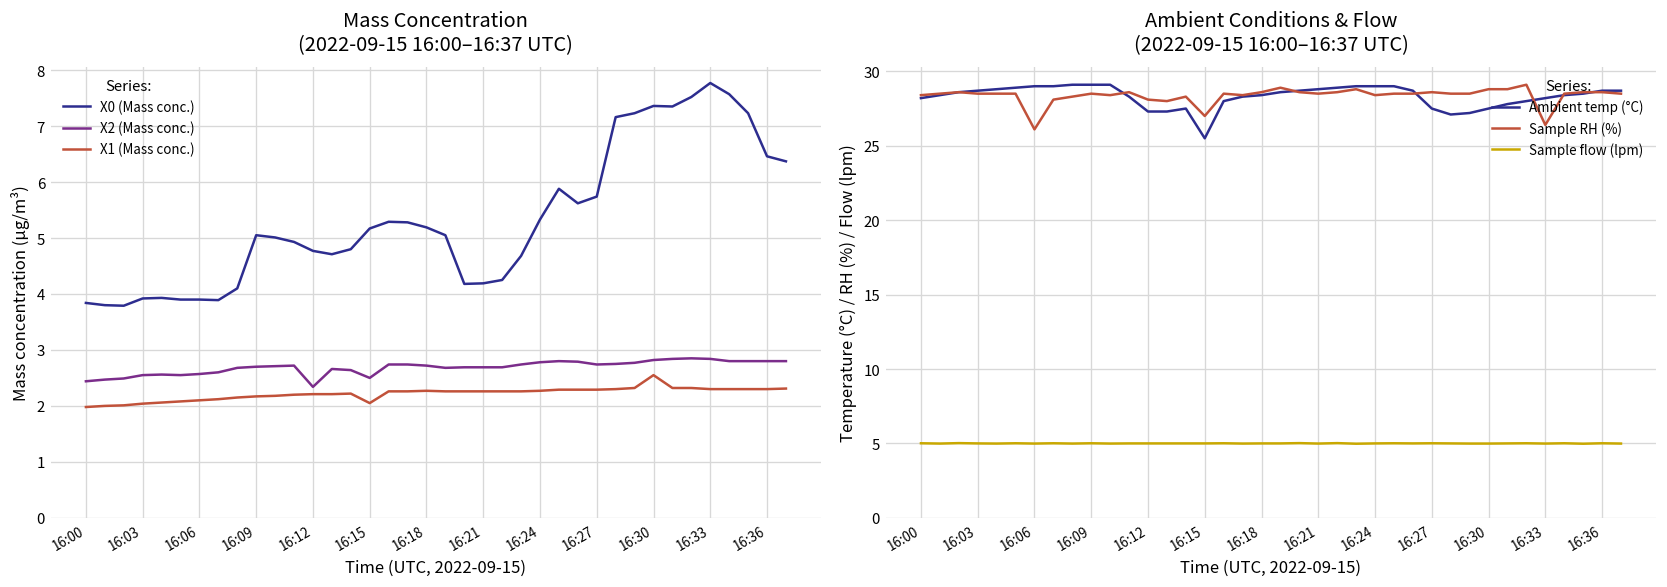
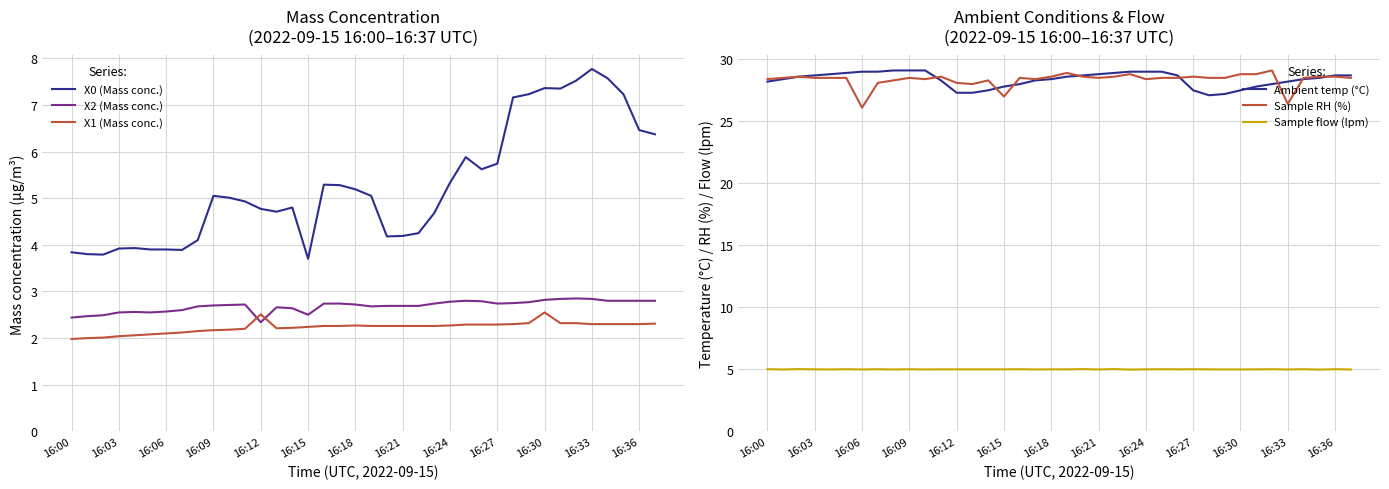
Mass Concentration (2022-09-15 16:00–16:37 UTC), X1 (Mass conc.), 16:12: 2.2 -> 2.5
Mass Concentration (2022-09-15 16:00–16:37 UTC), X0 (Mass conc.), 16:15: 5.2 -> 3.7
Mass Concentration (2022-09-15 16:00–16:37 UTC), X1 (Mass conc.), 16:15: 2.1 -> 2.2
Ambient Conditions & Flow (2022-09-15 16:00–16:37 UTC), Ambient temp (°C), 16:15: 25.5 -> 27.8
